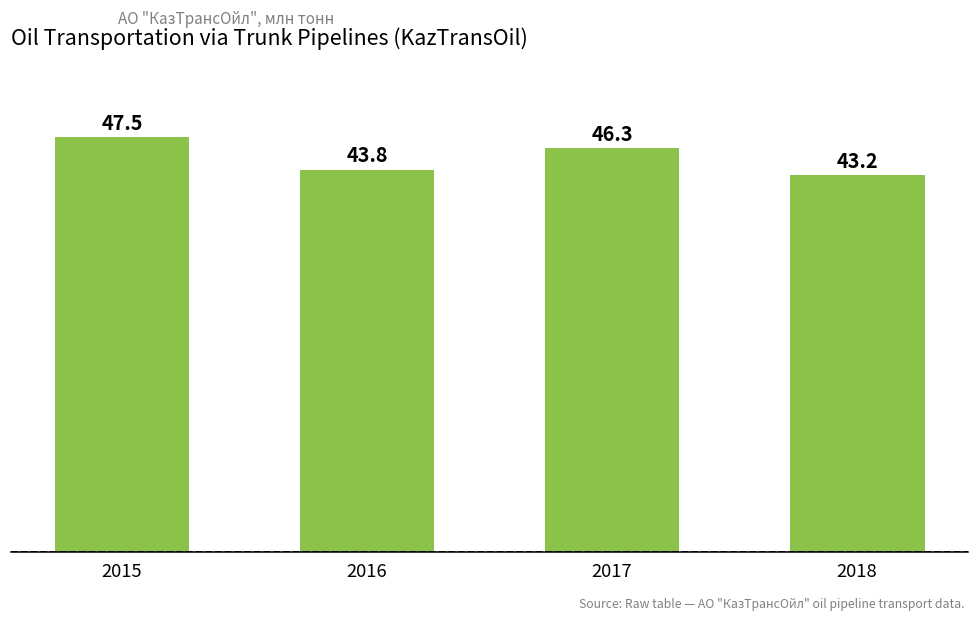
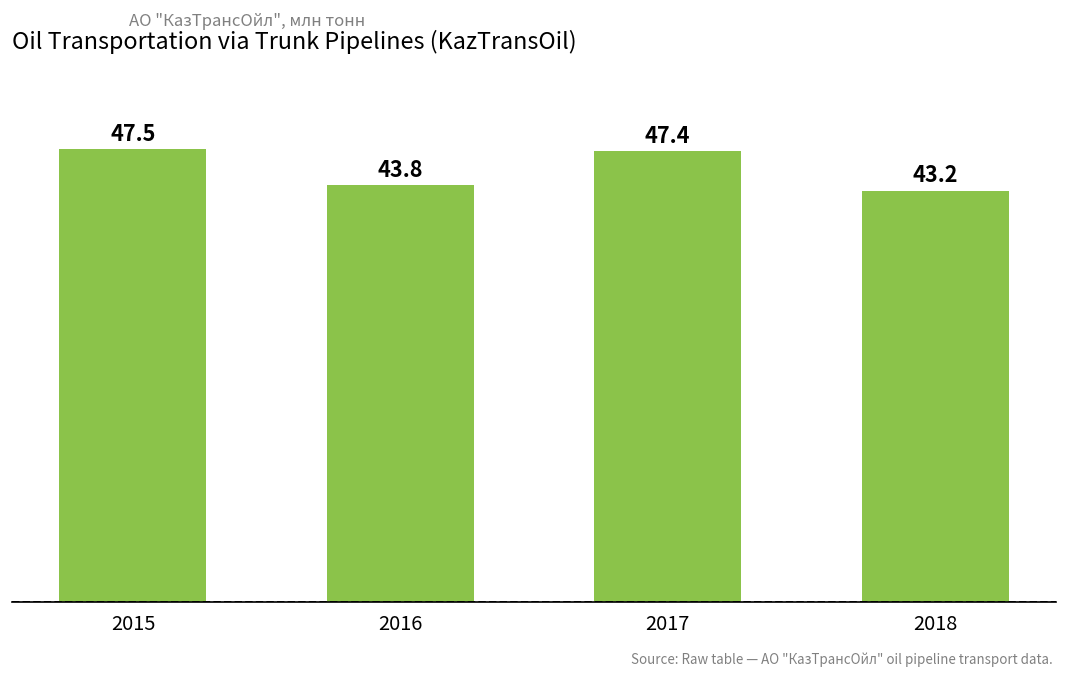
2017: 46.3 -> 47.4
